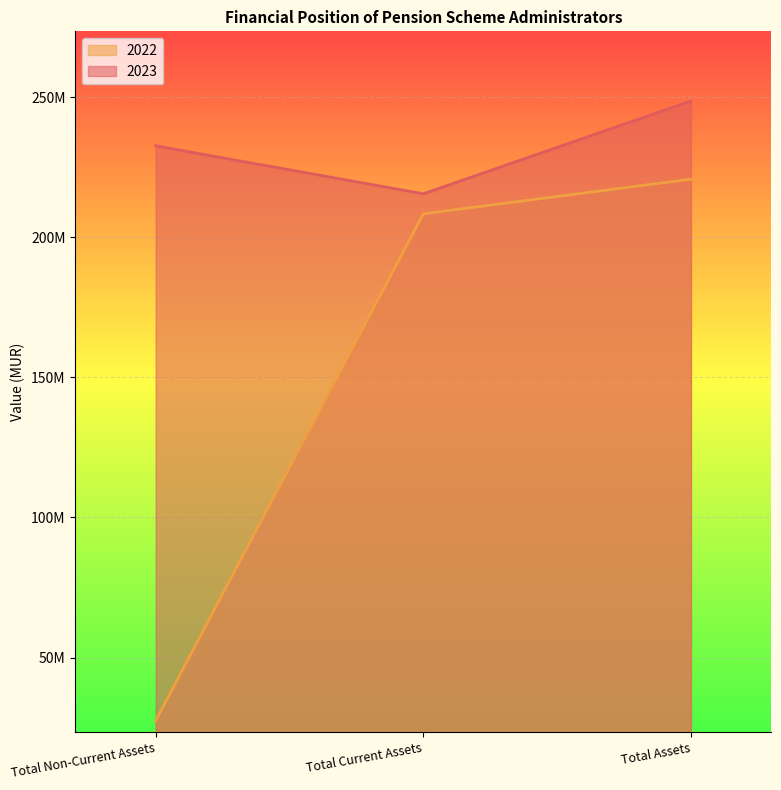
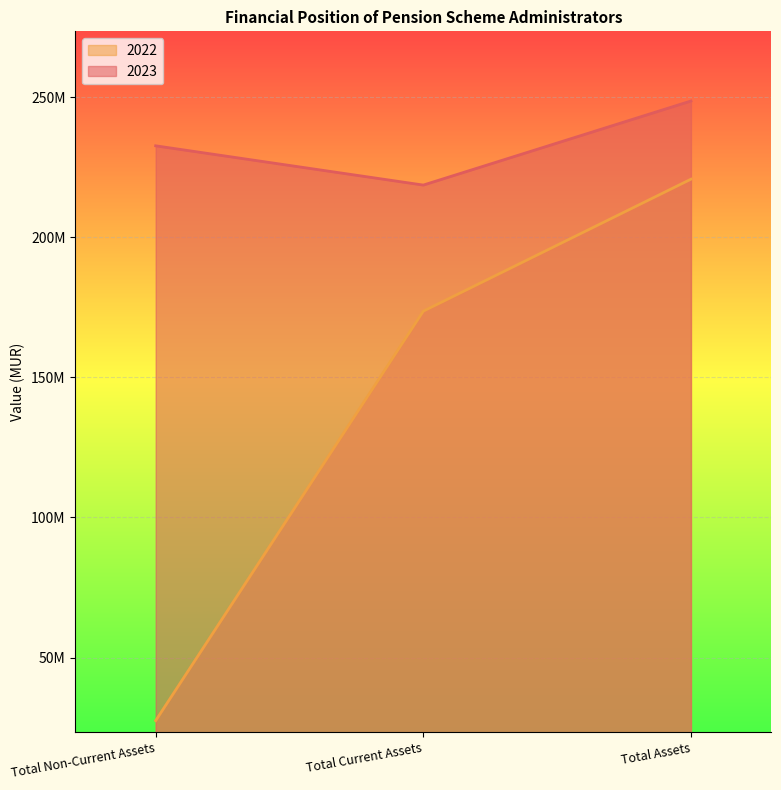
2022, Total Current Assets: 208000000 -> 174000000
2023, Total Current Assets: 216000000 -> 219000000
